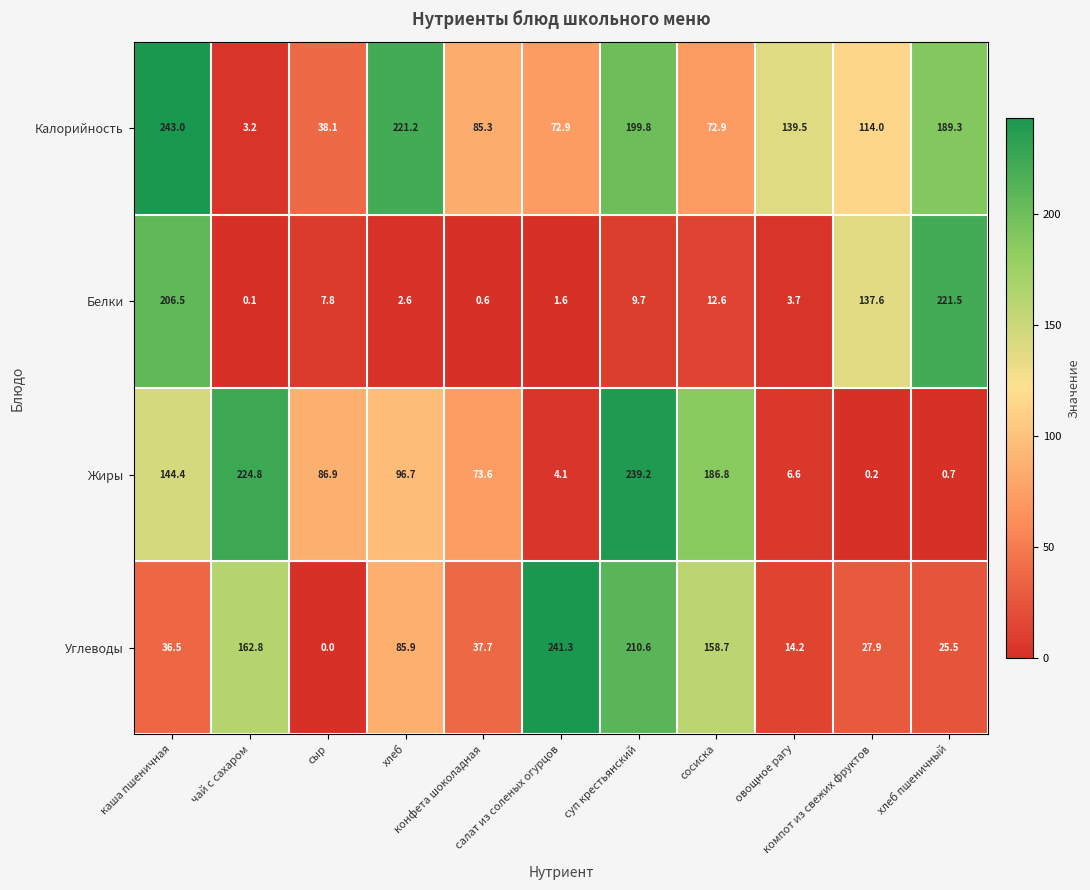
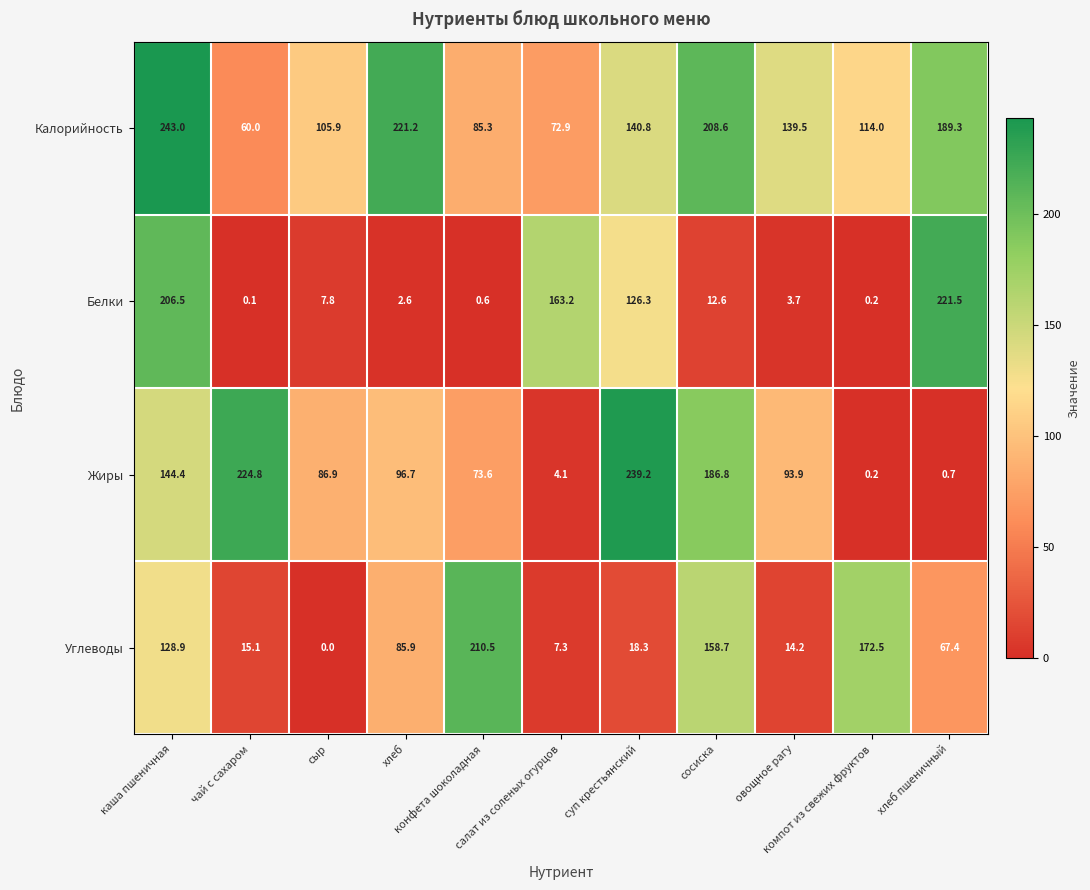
Калорийность, чай с сахаром: 3.2 -> 60.0
Калорийность, сыр: 38.1 -> 105.9
Калорийность, суп крестьянский: 199.8 -> 140.8
Калорийность, сосиска: 72.9 -> 208.6
Белки, салат из соленых огурцов: 1.6 -> 163.2
Белки, суп крестьянский: 9.7 -> 126.3
Белки, компот из свежих фруктов: 137.6 -> 0.2
Жиры, овощное рагу: 6.6 -> 93.9
Углеводы, каша пшеничная: 36.5 -> 128.9
Углеводы, чай с сахаром: 162.8 -> 15.1
Углеводы, конфета шоколадная: 37.7 -> 210.5
Углеводы, салат из соленых огурцов: 241.3 -> 7.3
Углеводы, суп крестьянский: 210.6 -> 18.3
Углеводы, компот из свежих фруктов: 27.9 -> 172.5
Углеводы, хлеб пшеничный: 25.5 -> 67.4
